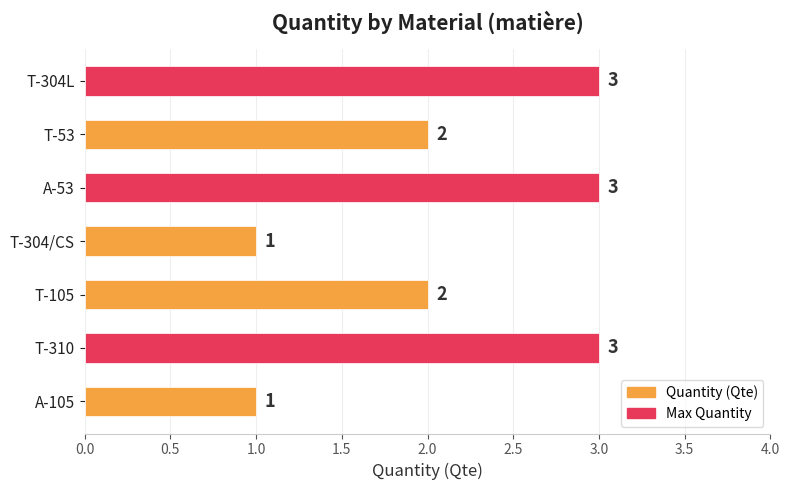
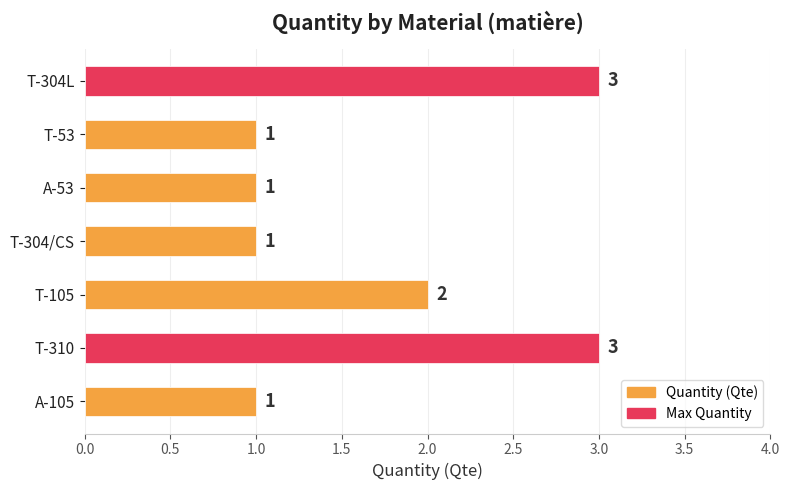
T-53: 2 -> 1
A-53: 3 -> 1
